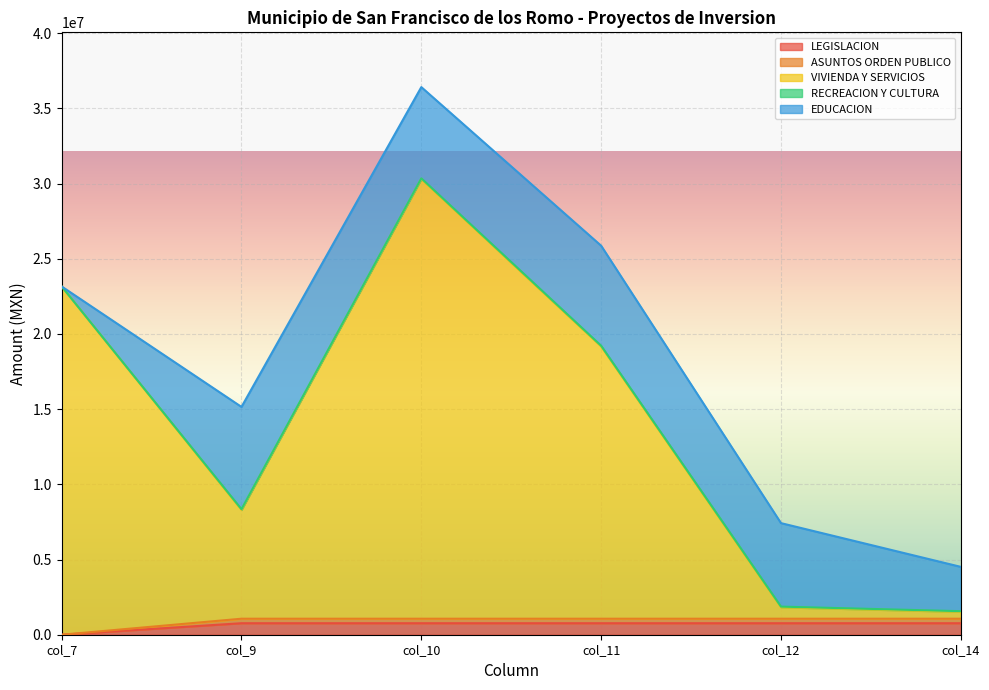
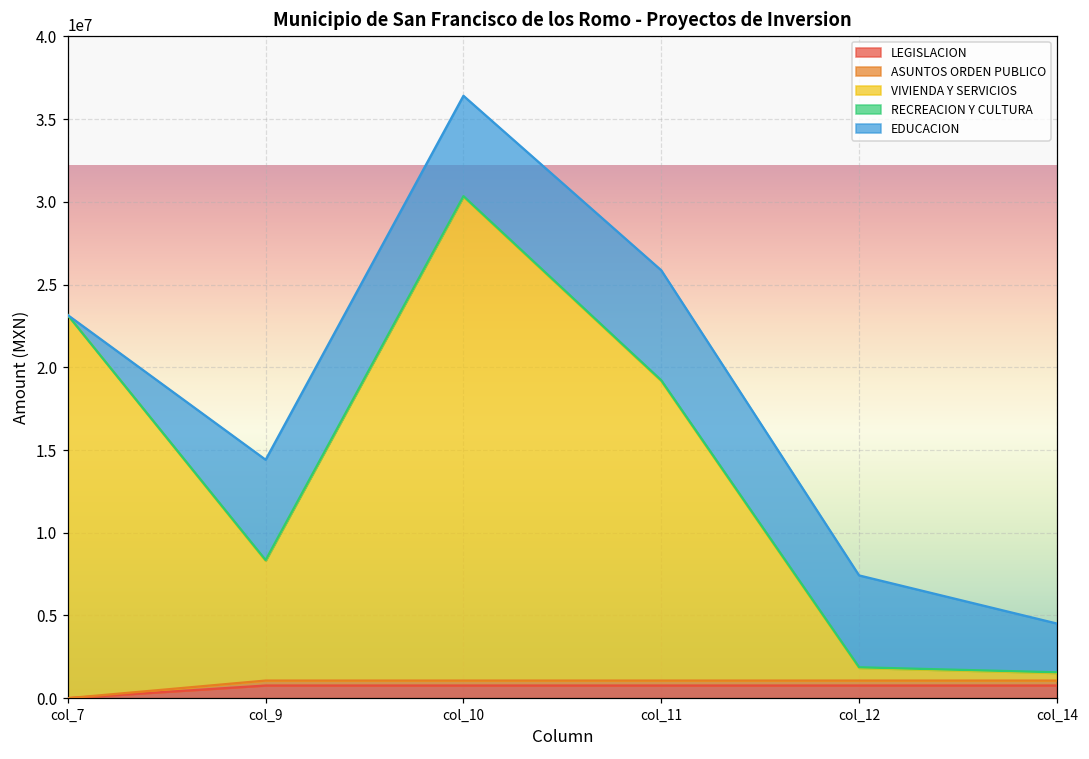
EDUCACION, col_9: 6800000 -> 6100000
